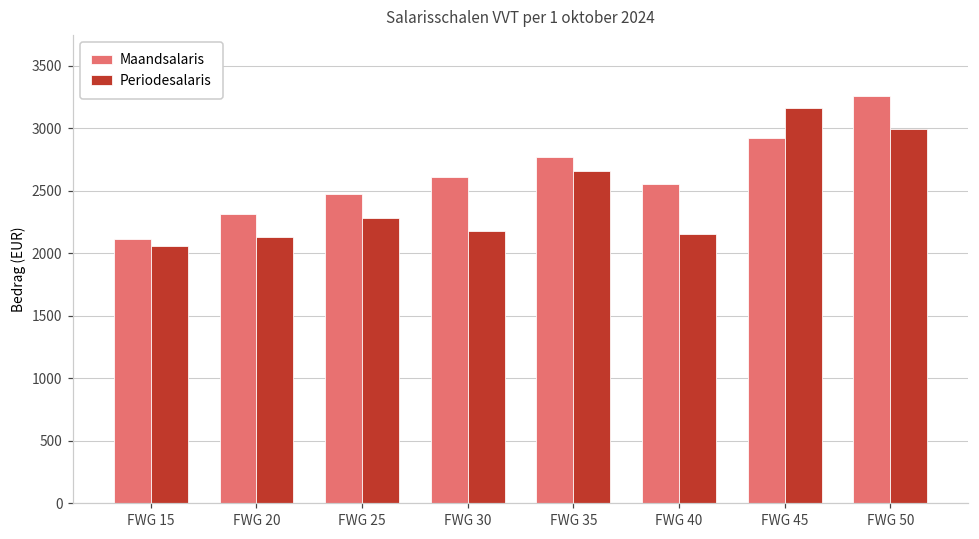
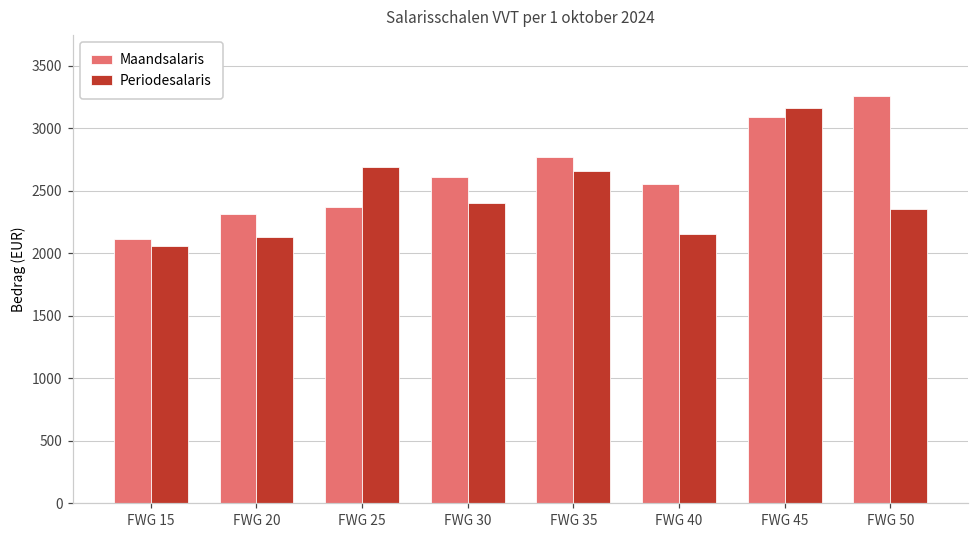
Maandsalaris, FWG 25: 2470 -> 2370
Periodesalaris, FWG 25: 2280 -> 2690
Periodesalaris, FWG 30: 2180 -> 2400
Maandsalaris, FWG 45: 2920 -> 3090
Periodesalaris, FWG 50: 2990 -> 2350
